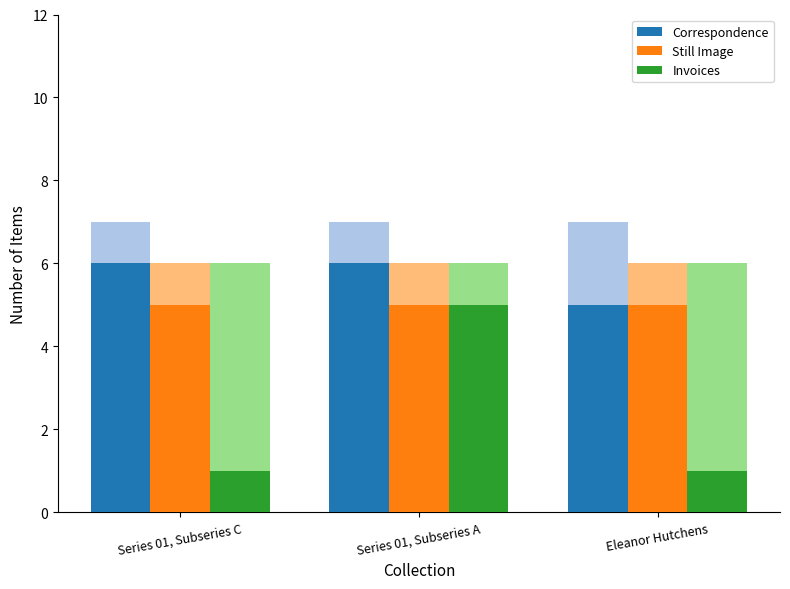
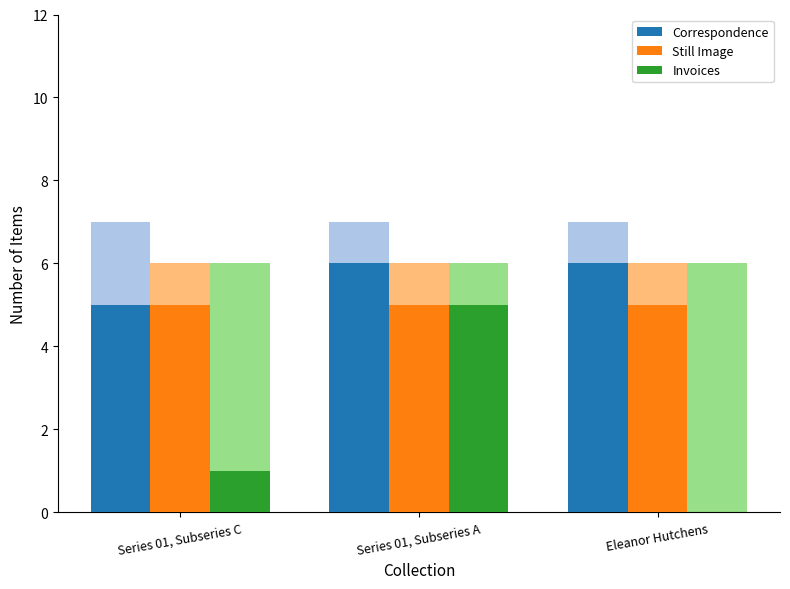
Correspondence, Series 01, Subseries C: 6 -> 5
Correspondence, Eleanor Hutchens: 5 -> 6
Invoices, Eleanor Hutchens: 1 -> 0
